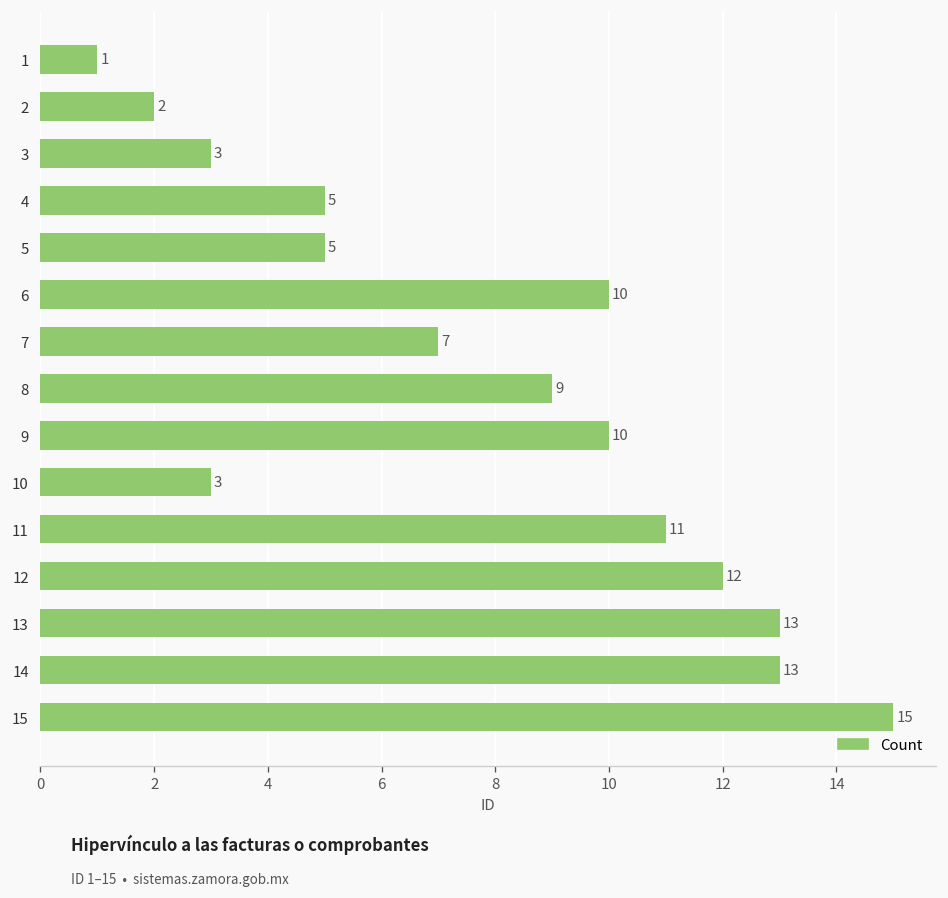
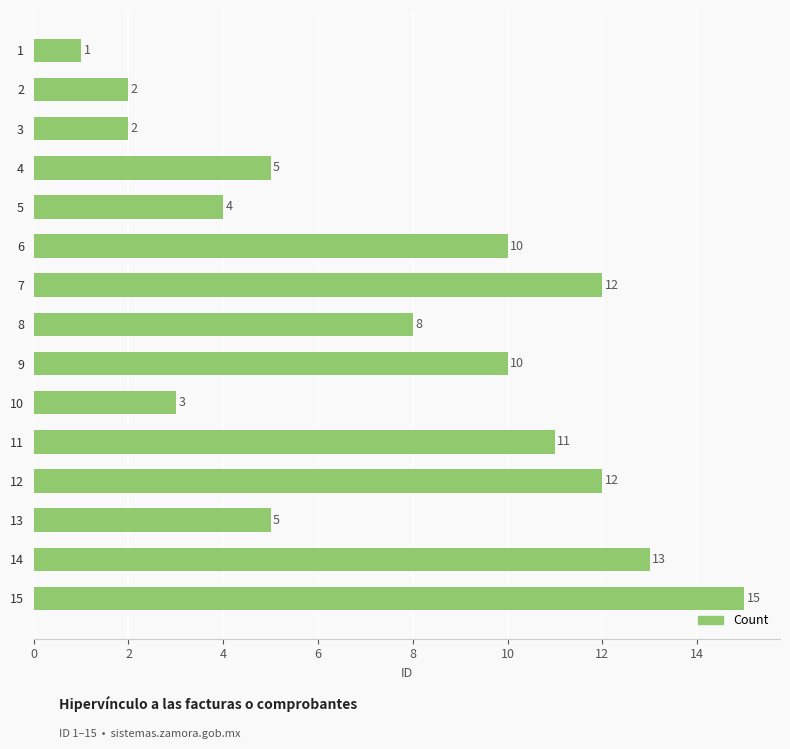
3: 3 -> 2
5: 5 -> 4
7: 7 -> 12
8: 9 -> 8
13: 13 -> 5
